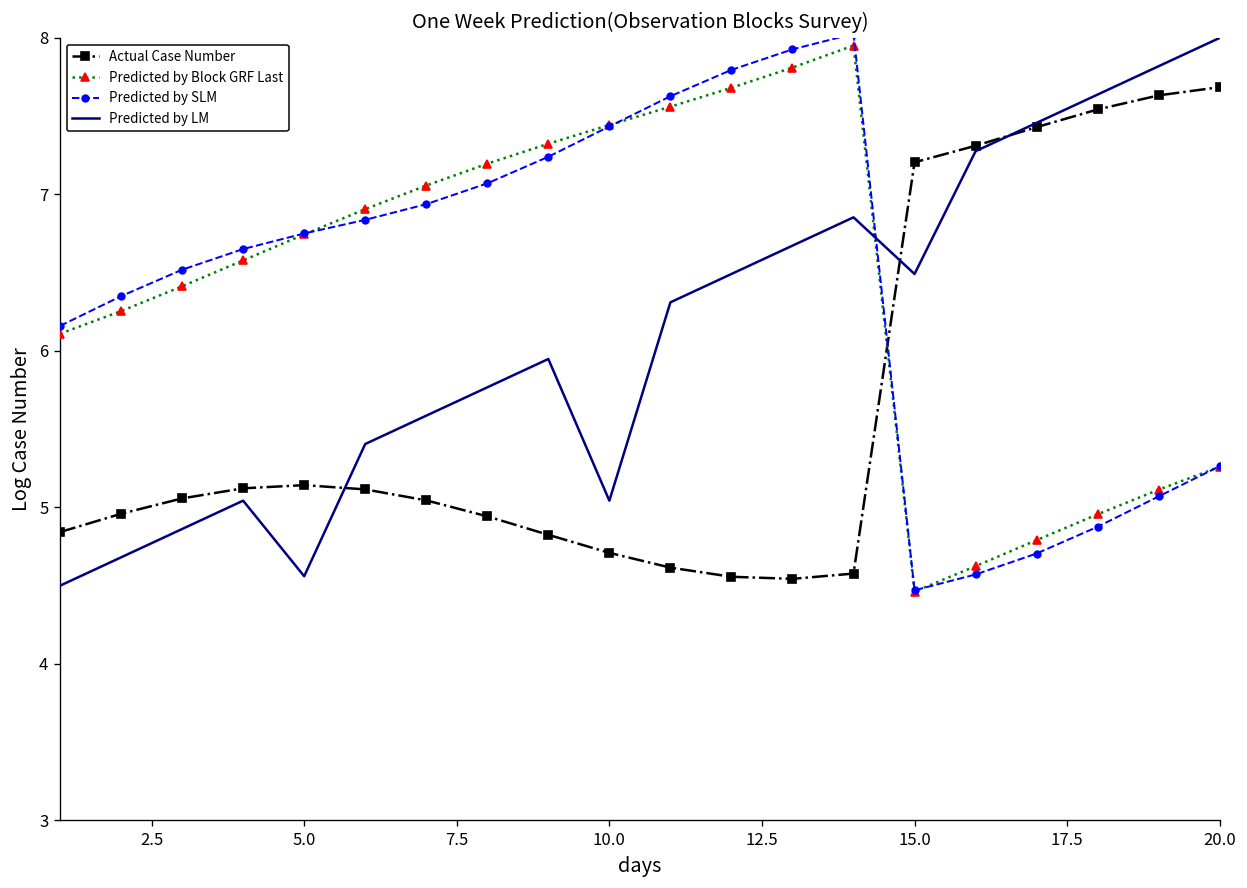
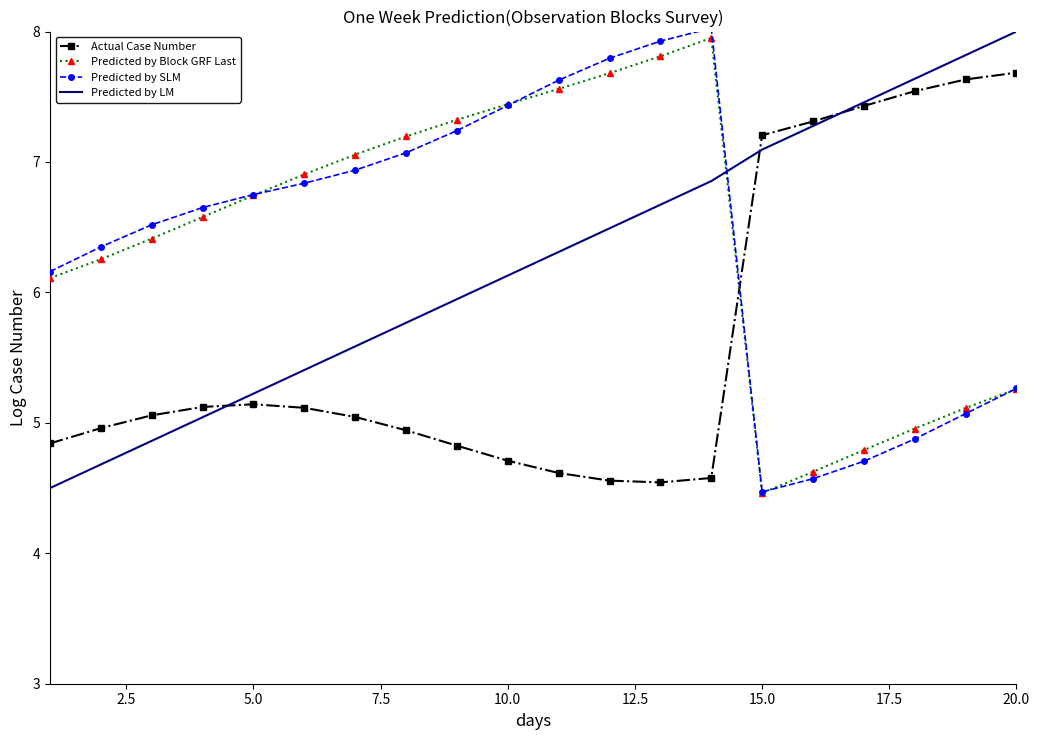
Predicted by LM, 5.0: 4.56 -> 5.22
Predicted by LM, 10.0: 5.04 -> 6.13
Predicted by LM, 15.0: 6.49 -> 7.09
